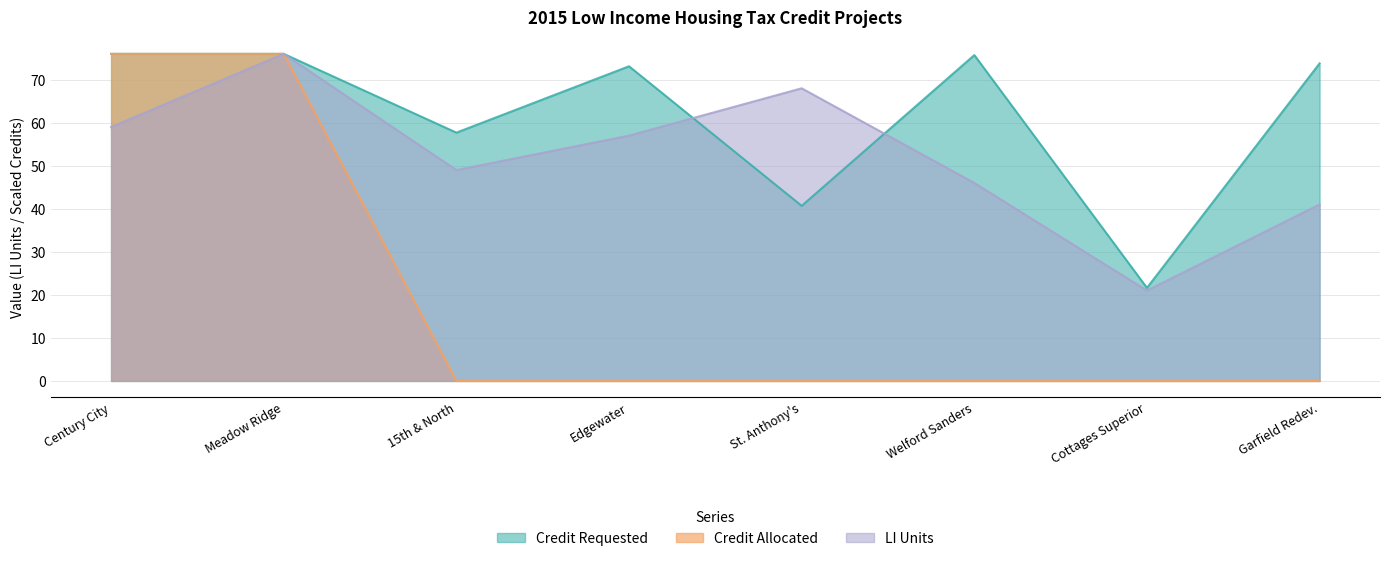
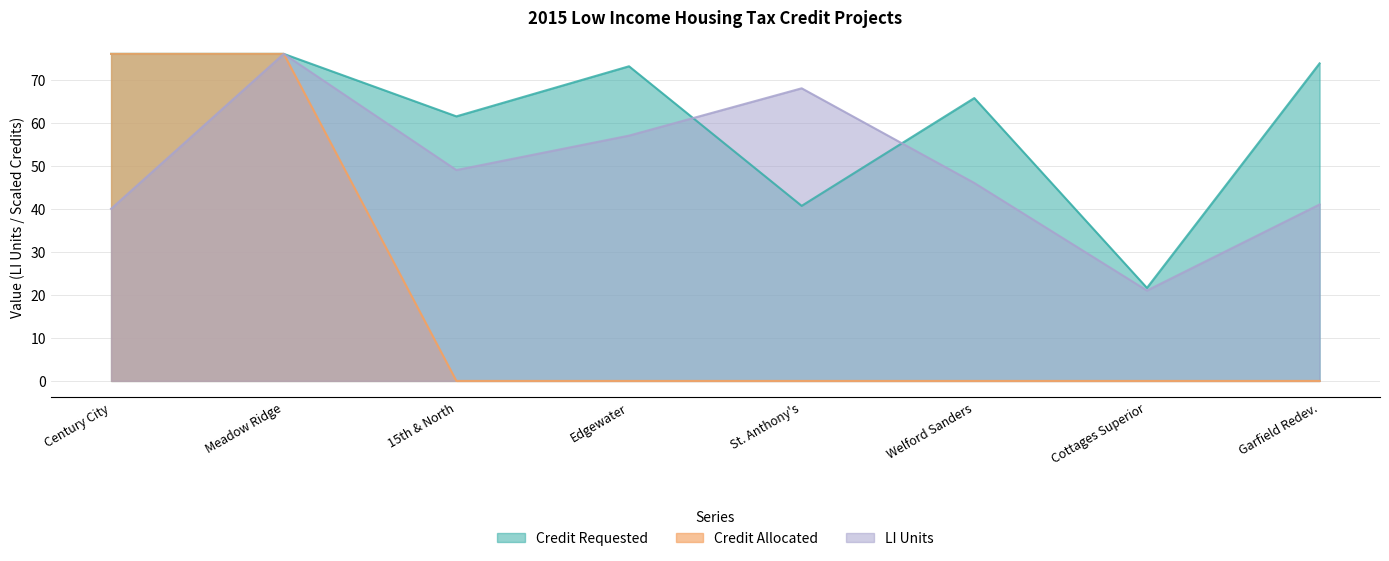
LI Units, Century City: 59 -> 40
Credit Requested, 15th & North: 58 -> 61
Credit Requested, Welford Sanders: 76 -> 66
